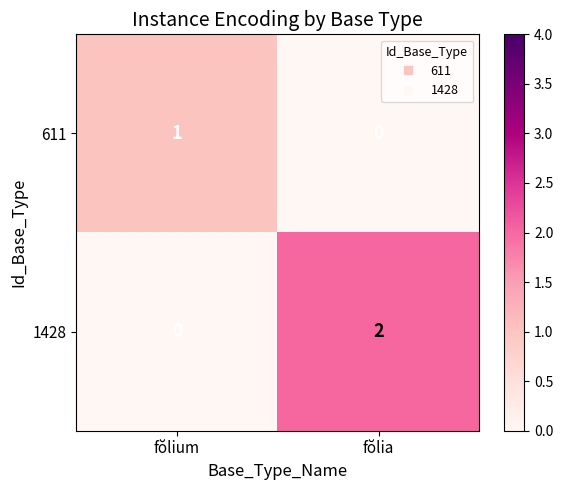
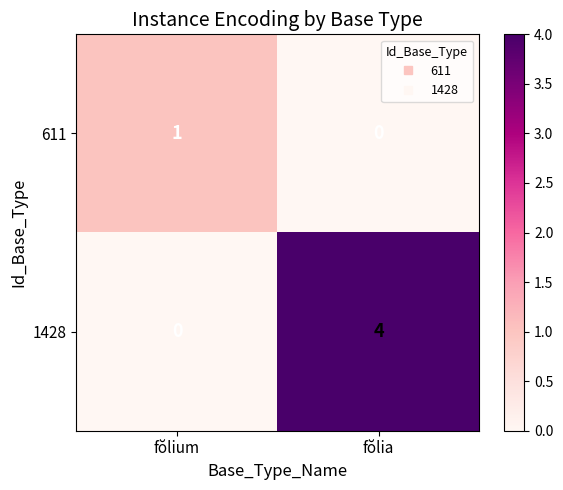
1428, fŏlia: 2 -> 4
